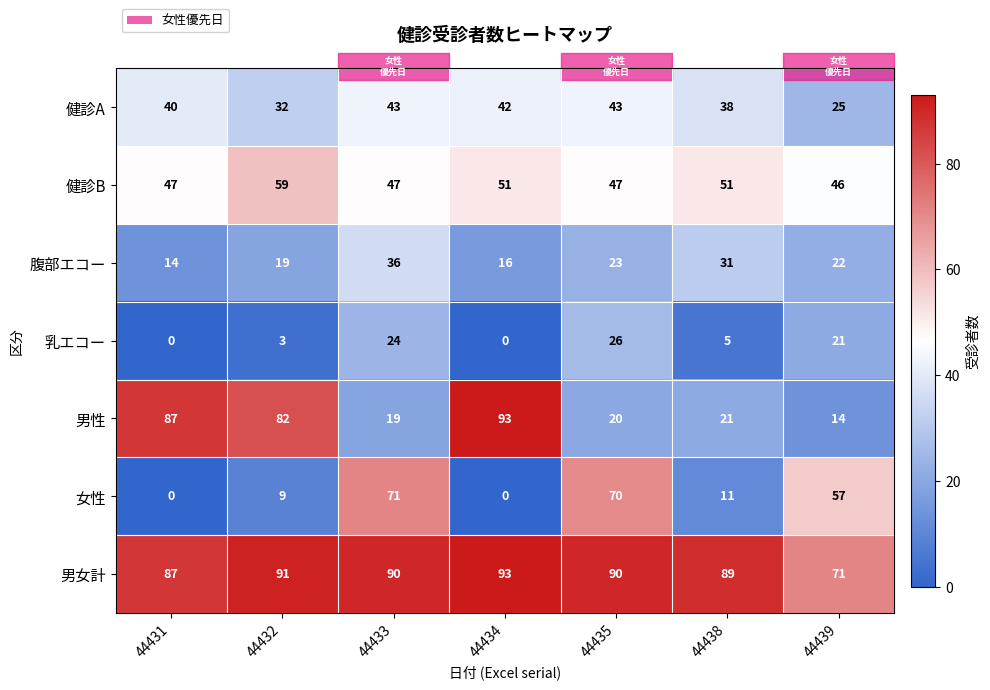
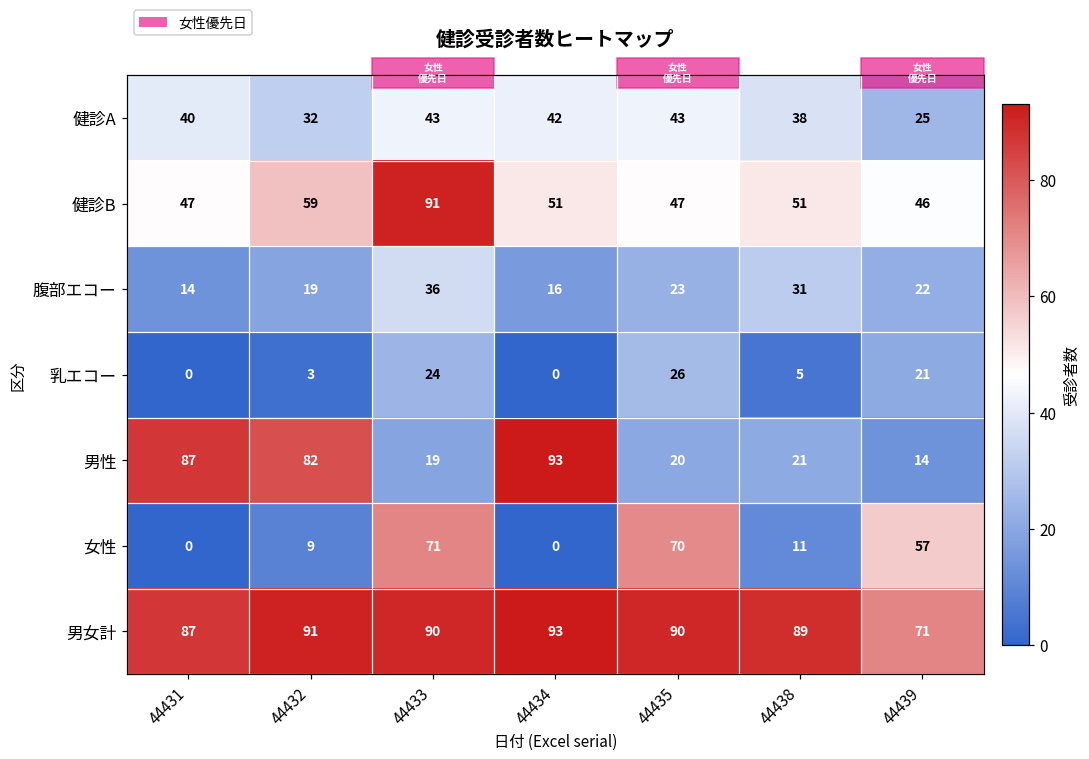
健診B, 44433: 47 -> 91
